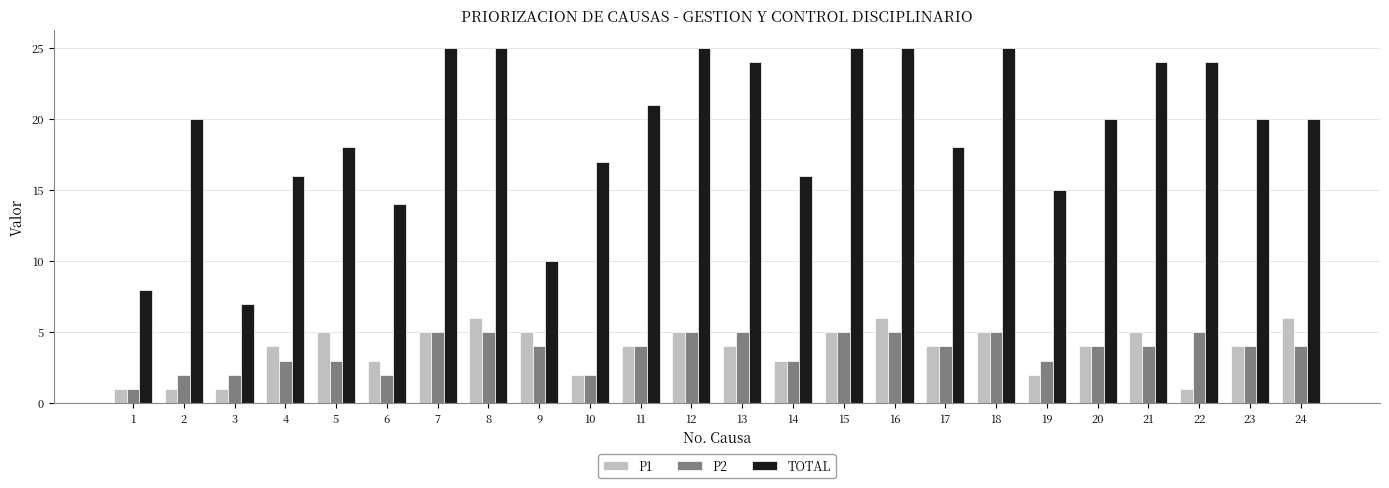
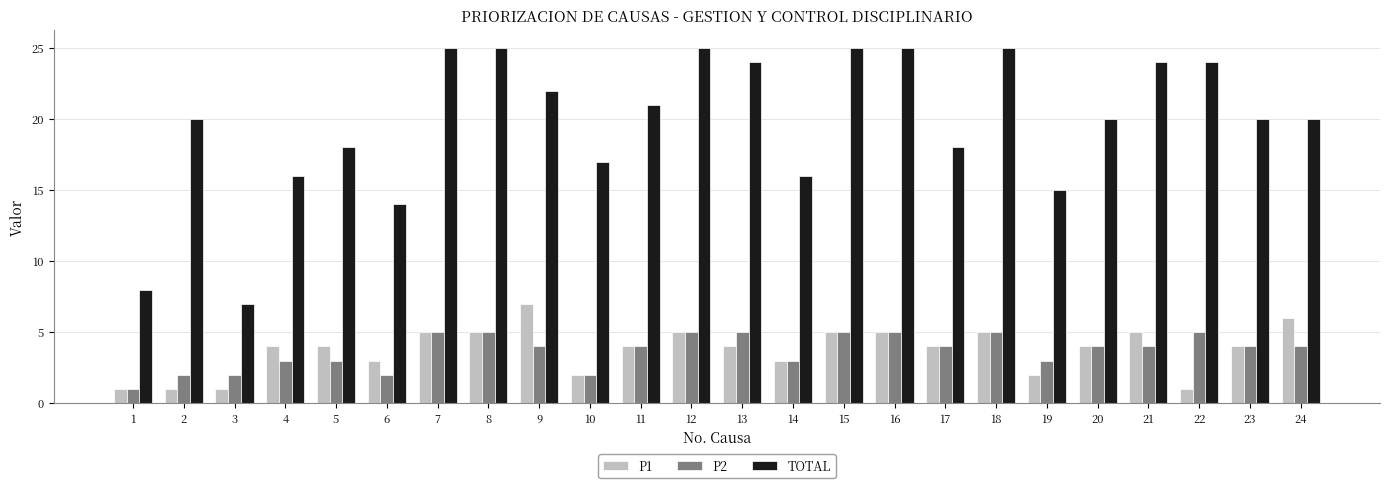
P1, 5: 5 -> 4
P1, 8: 6 -> 5
P1, 9: 5 -> 7
TOTAL, 9: 10 -> 22
P1, 16: 6 -> 5
